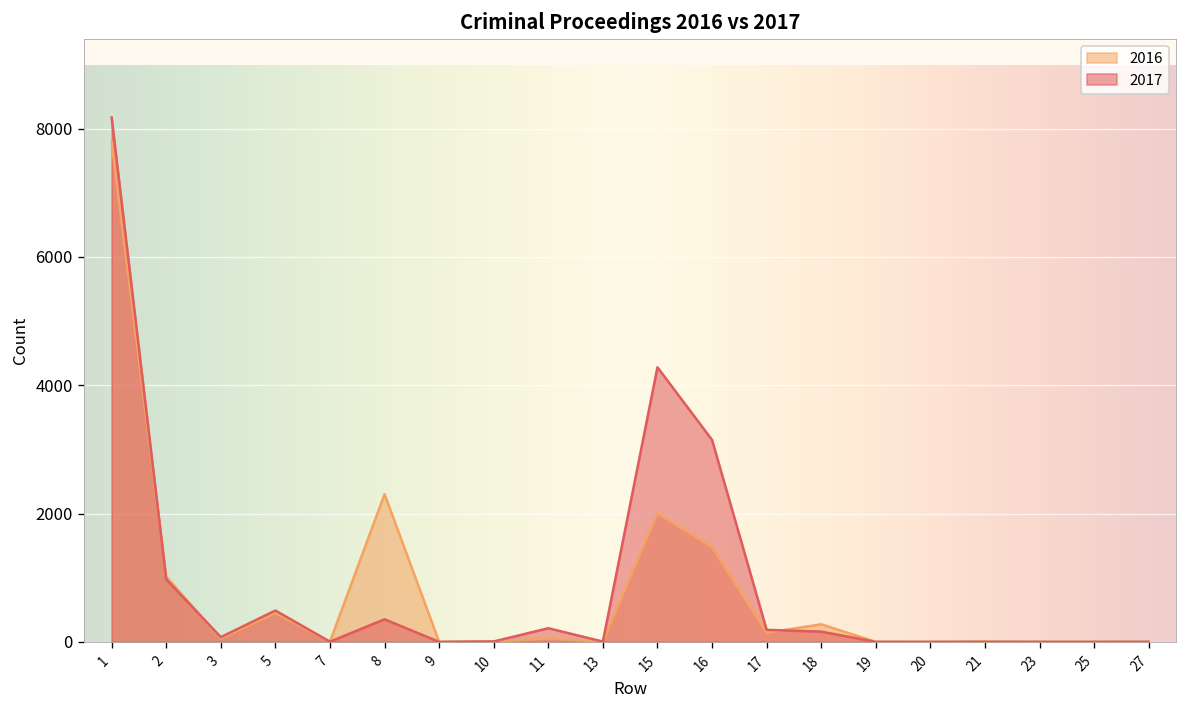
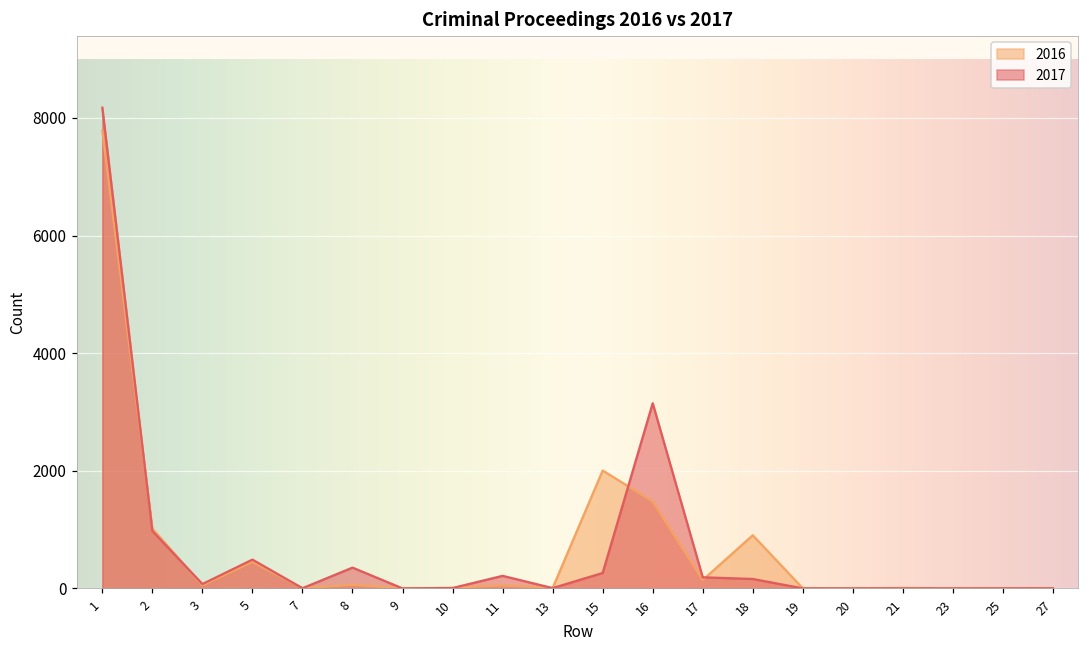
2016, 8: 2300 -> 100
2017, 15: 4300 -> 300
2016, 18: 300 -> 900
